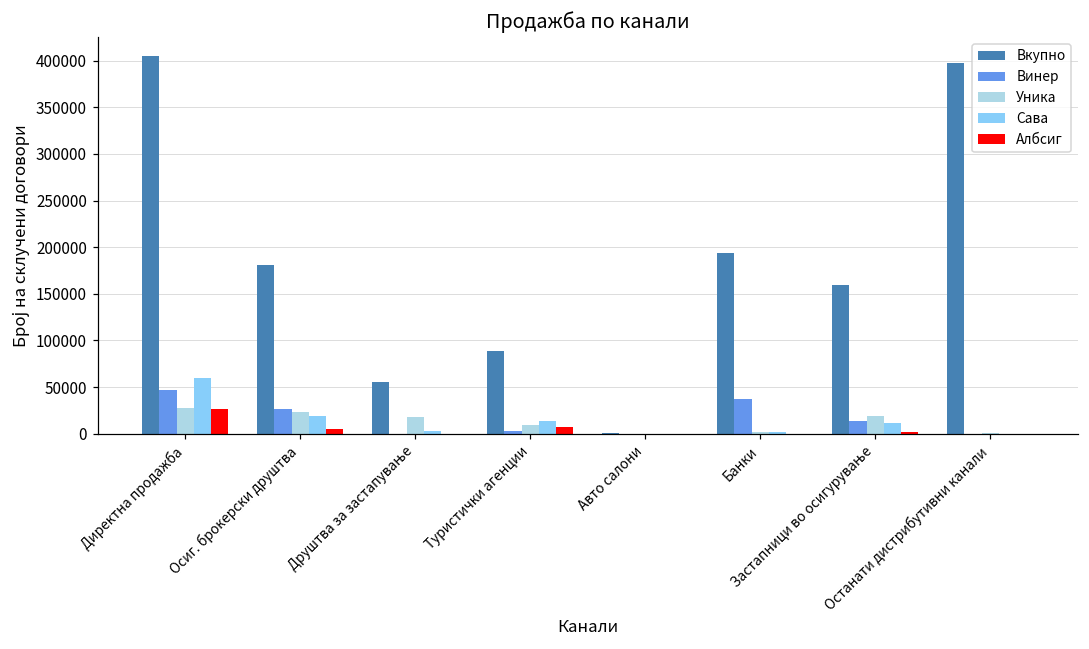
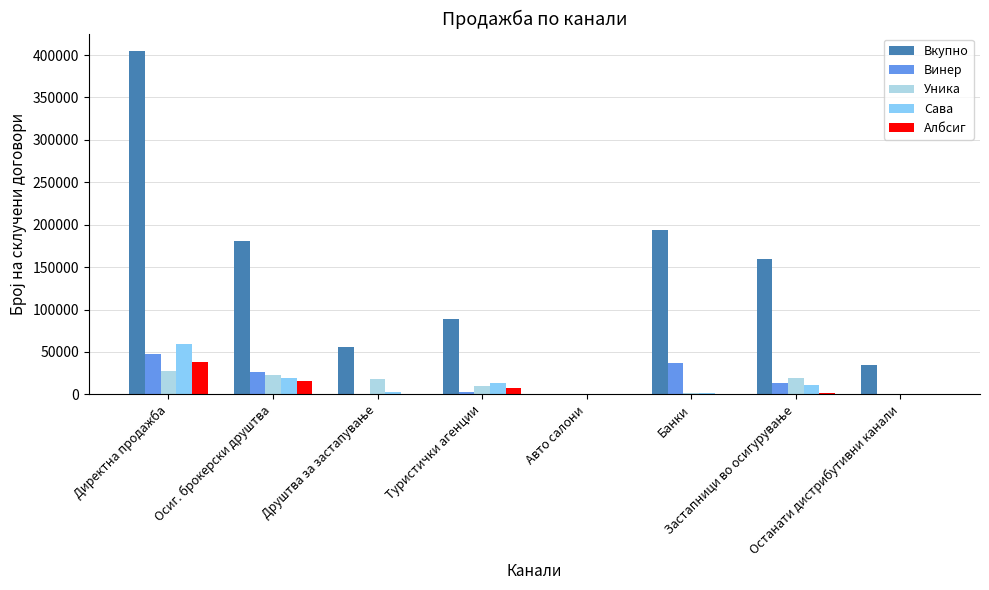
Албсиг, Директна продажба: 30000 -> 40000
Албсиг, Осиг. брокерски друштва: 10000 -> 20000
Вкупно, Останати дистрибутивни канали: 400000 -> 30000
